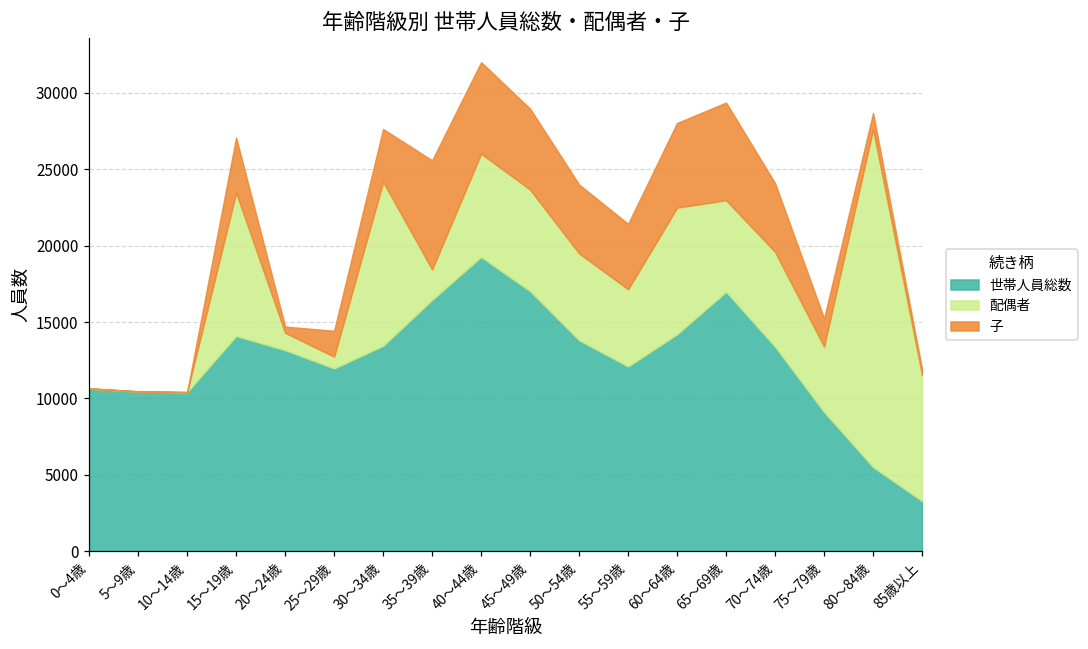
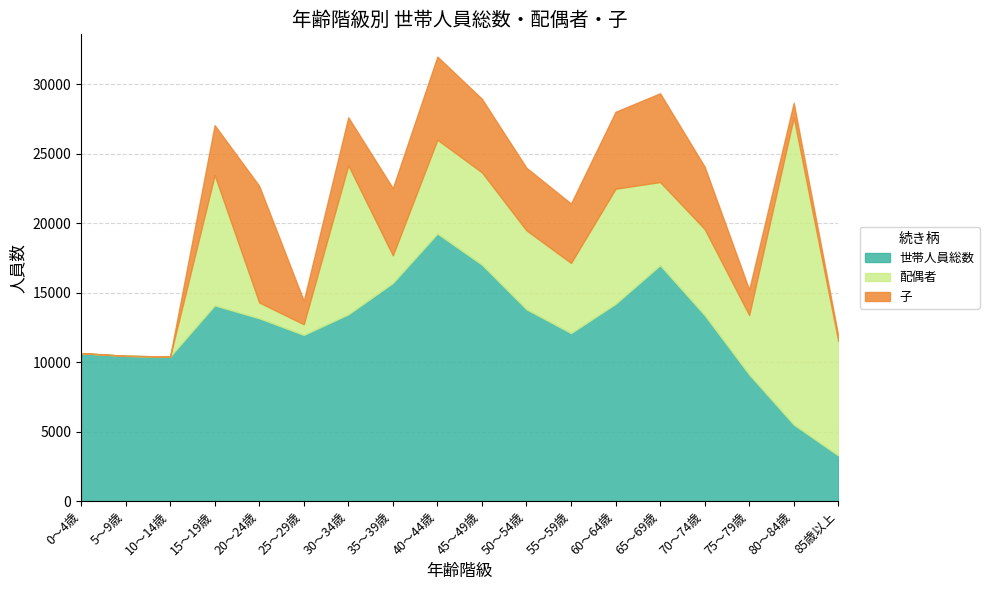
子, 20～24歳: 400 -> 8400
世帯人員総数, 35～39歳: 16500 -> 15700
子, 35～39歳: 7100 -> 4800
